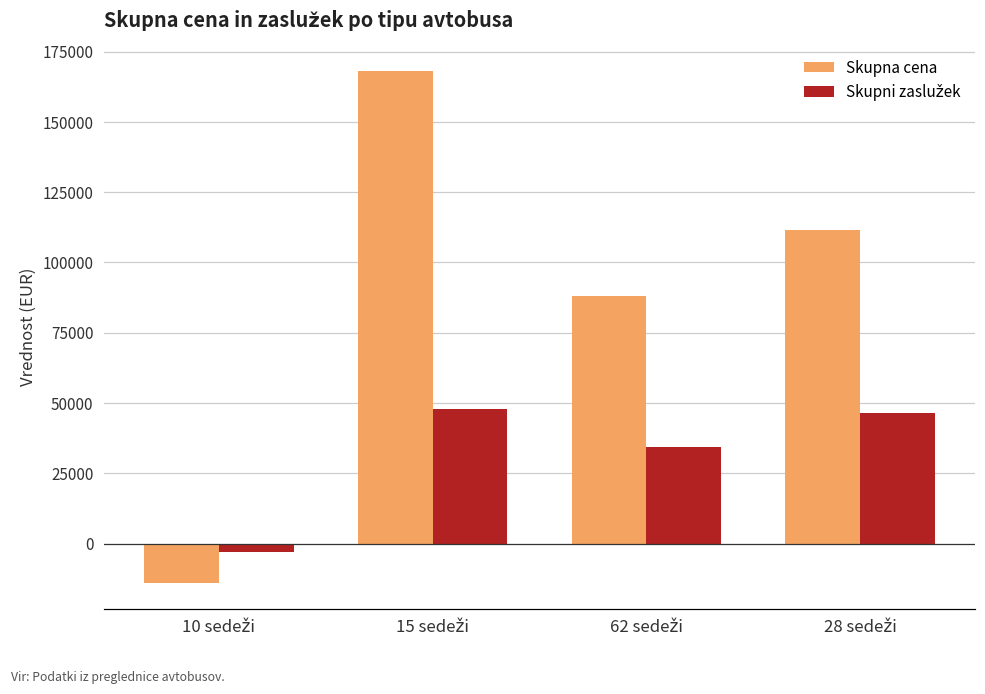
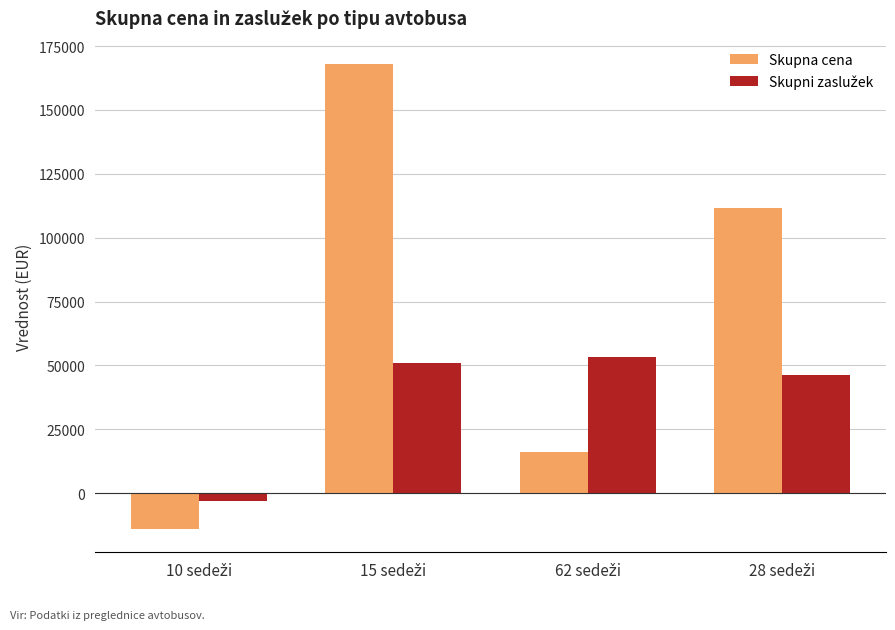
Skupni zaslužek, 15 sedeži: 48000 -> 51000
Skupna cena, 62 sedeži: 88000 -> 16000
Skupni zaslužek, 62 sedeži: 34000 -> 53000
